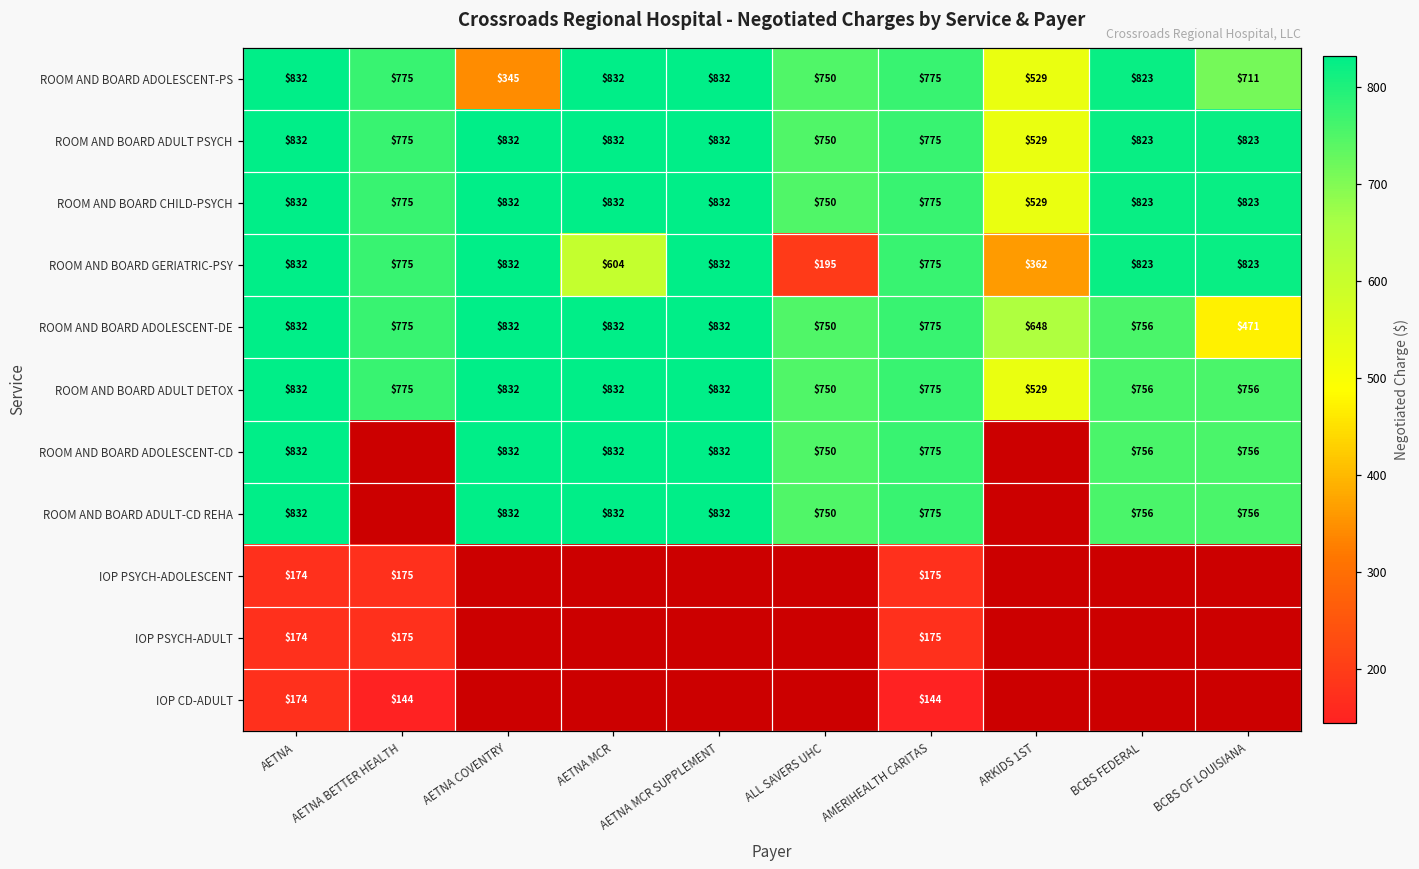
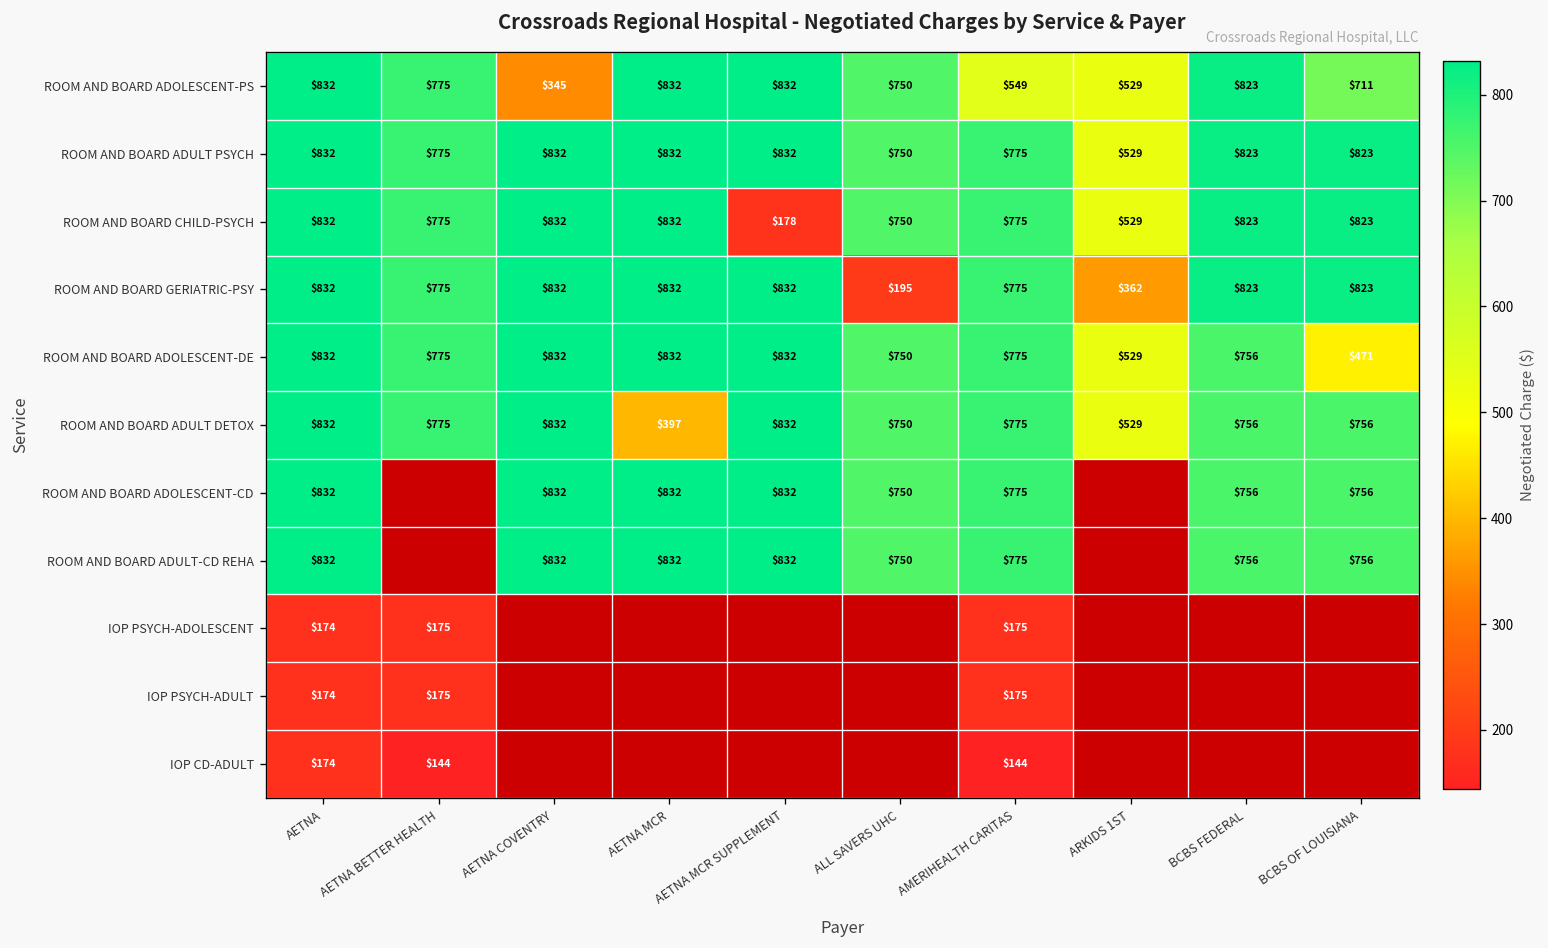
ROOM AND BOARD ADOLESCENT-PS, AMERIHEALTH CARITAS: $775 -> $549
ROOM AND BOARD CHILD-PSYCH, AETNA MCR SUPPLEMENT: $832 -> $178
ROOM AND BOARD GERIATRIC-PSY, AETNA MCR: $604 -> $832
ROOM AND BOARD ADOLESCENT-DE, ARKIDS 1ST: $648 -> $529
ROOM AND BOARD ADULT DETOX, AETNA MCR: $832 -> $397
